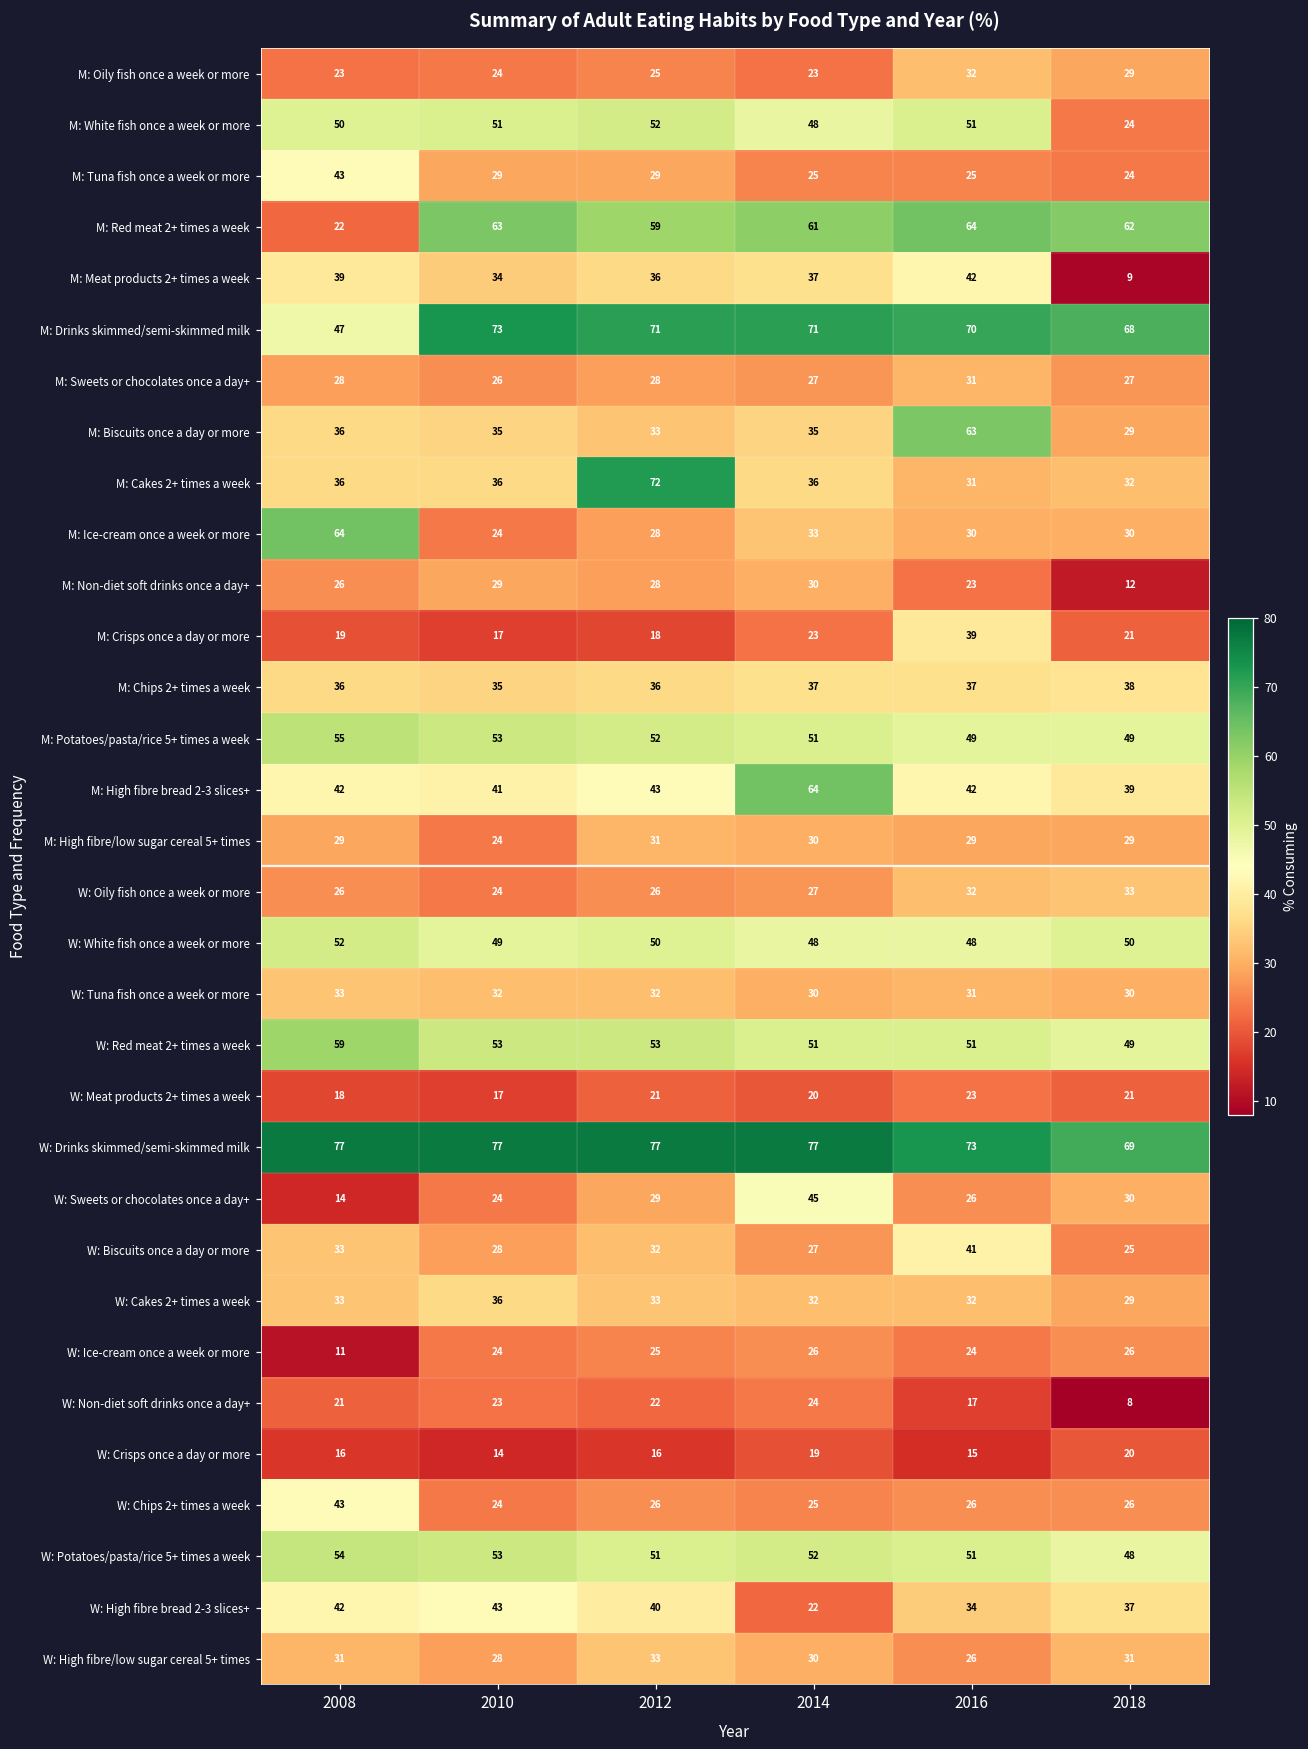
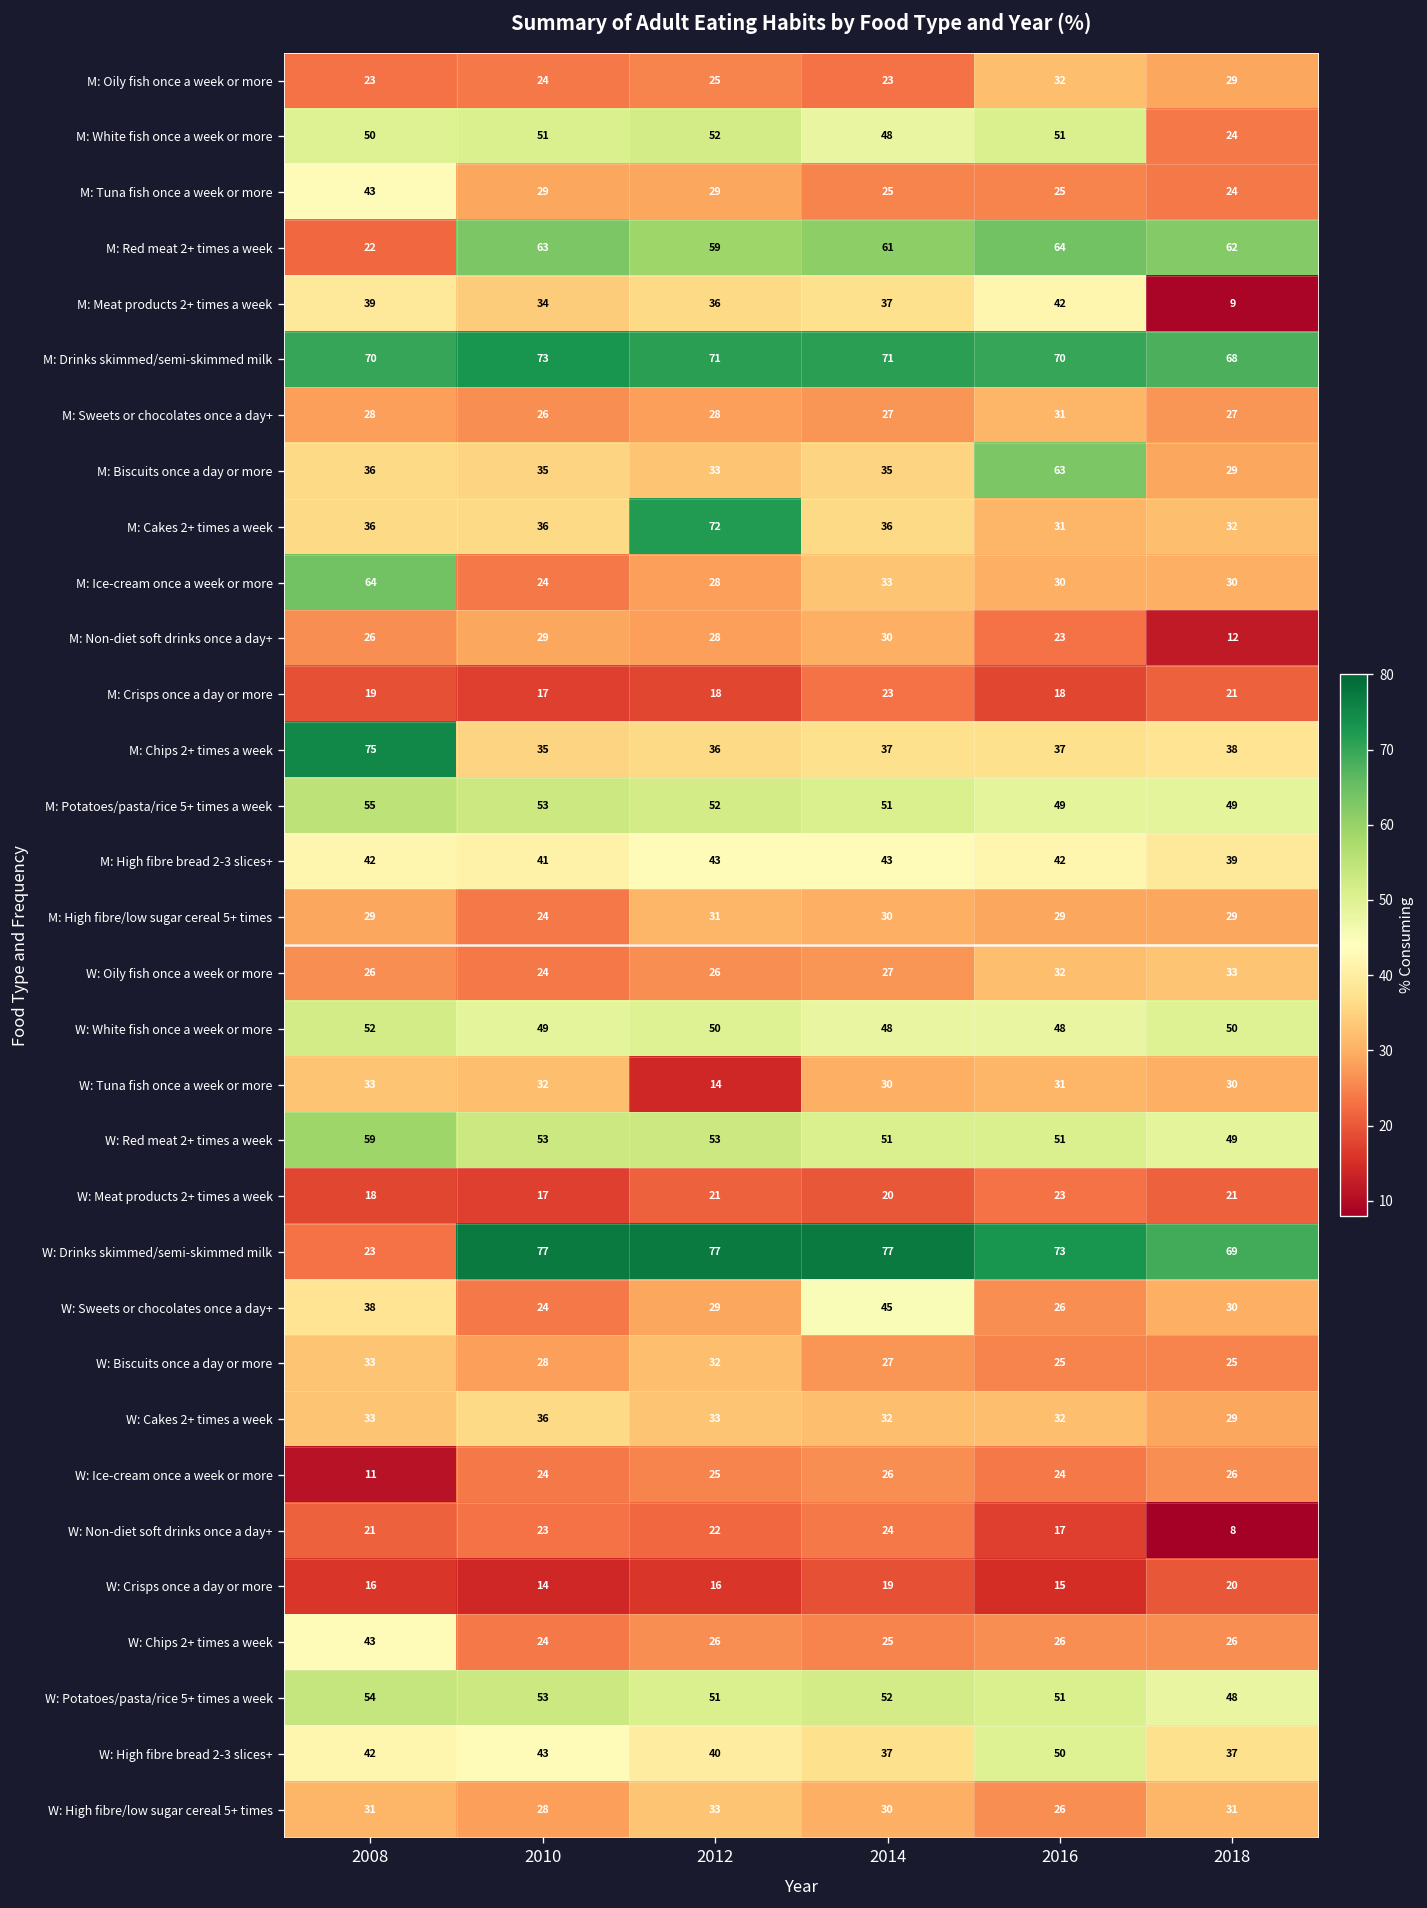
M: Drinks skimmed/semi-skimmed milk, 2008: 47 -> 70
M: Crisps once a day or more, 2016: 39 -> 18
M: Chips 2+ times a week, 2008: 36 -> 75
M: High fibre bread 2-3 slices+, 2014: 64 -> 43
W: Tuna fish once a week or more, 2012: 32 -> 14
W: Drinks skimmed/semi-skimmed milk, 2008: 77 -> 23
W: Sweets or chocolates once a day+, 2008: 14 -> 38
W: Biscuits once a day or more, 2016: 41 -> 25
W: High fibre bread 2-3 slices+, 2014: 22 -> 37
W: High fibre bread 2-3 slices+, 2016: 34 -> 50
